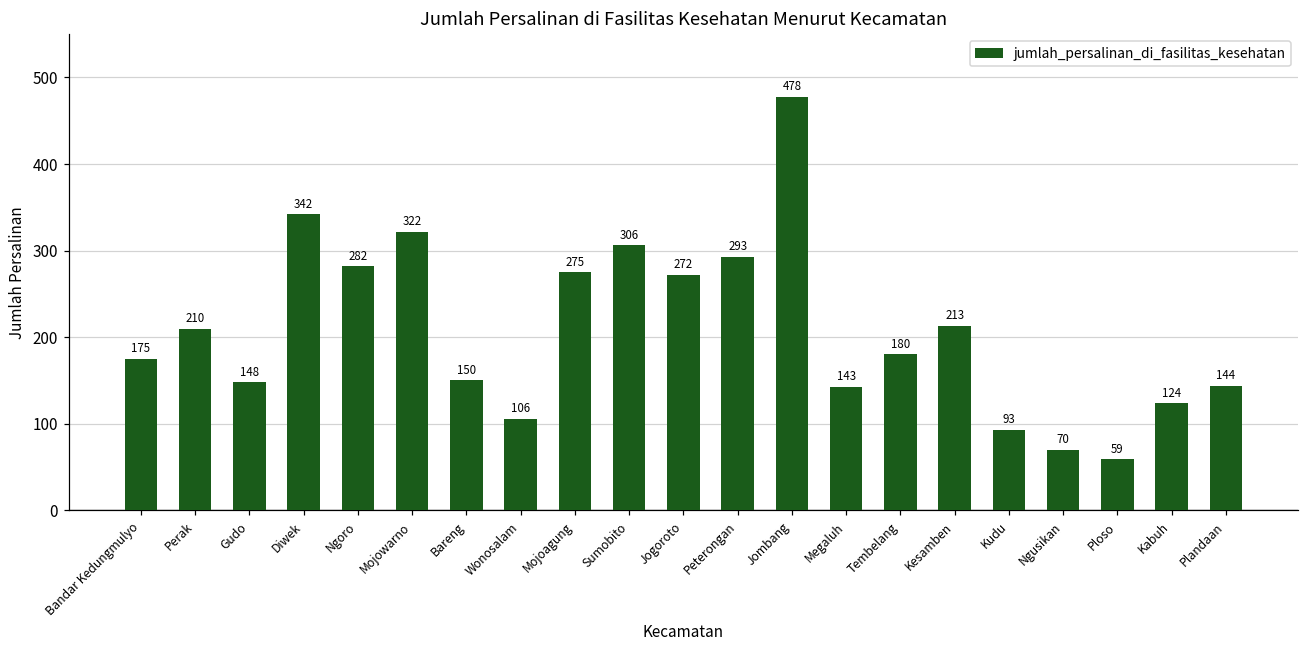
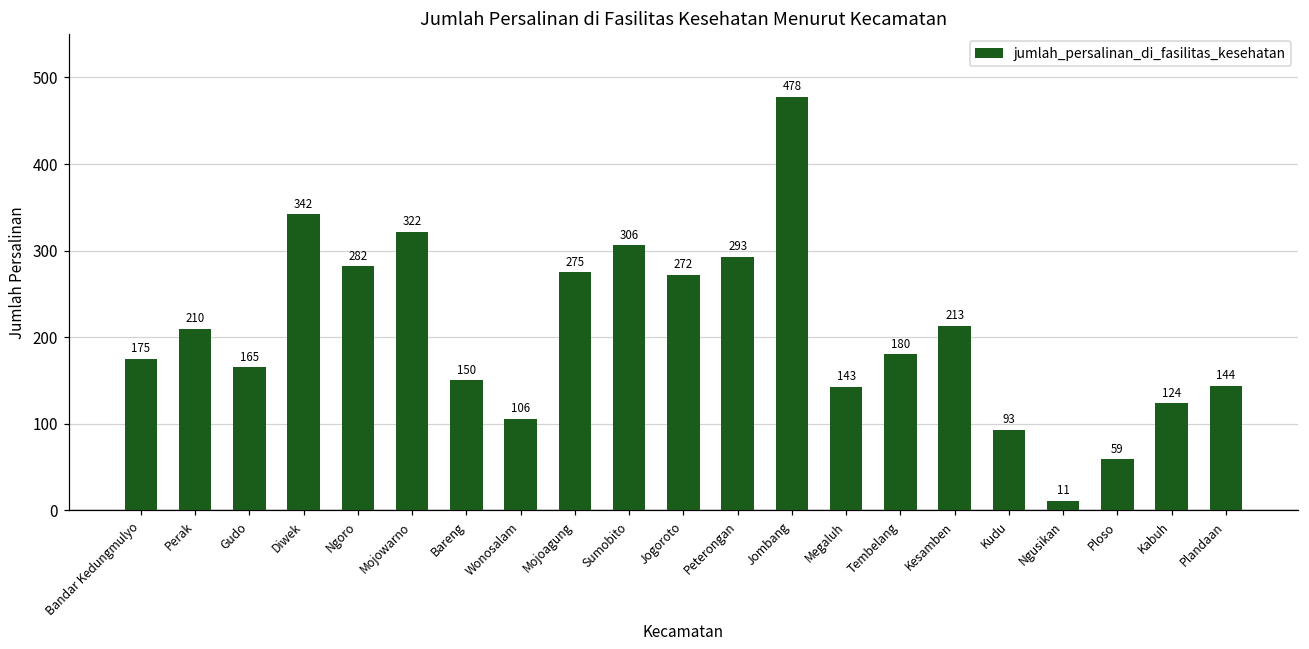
Gudo: 148 -> 165
Ngusikan: 70 -> 11
